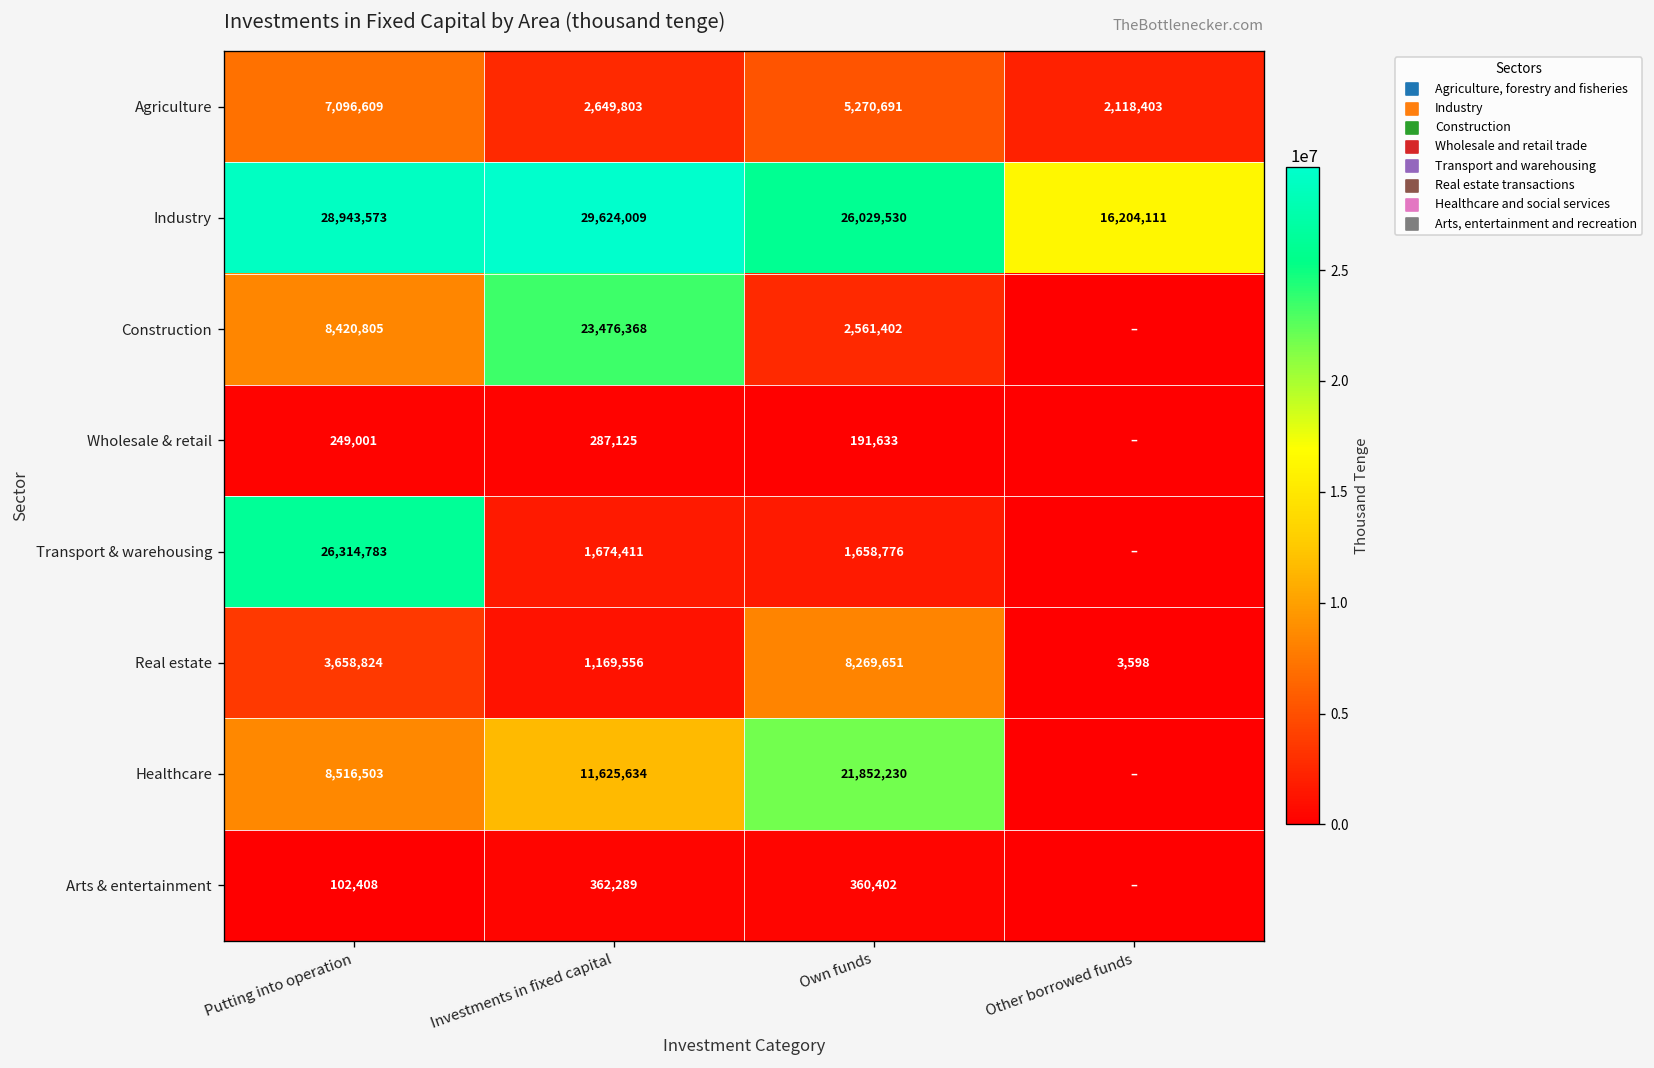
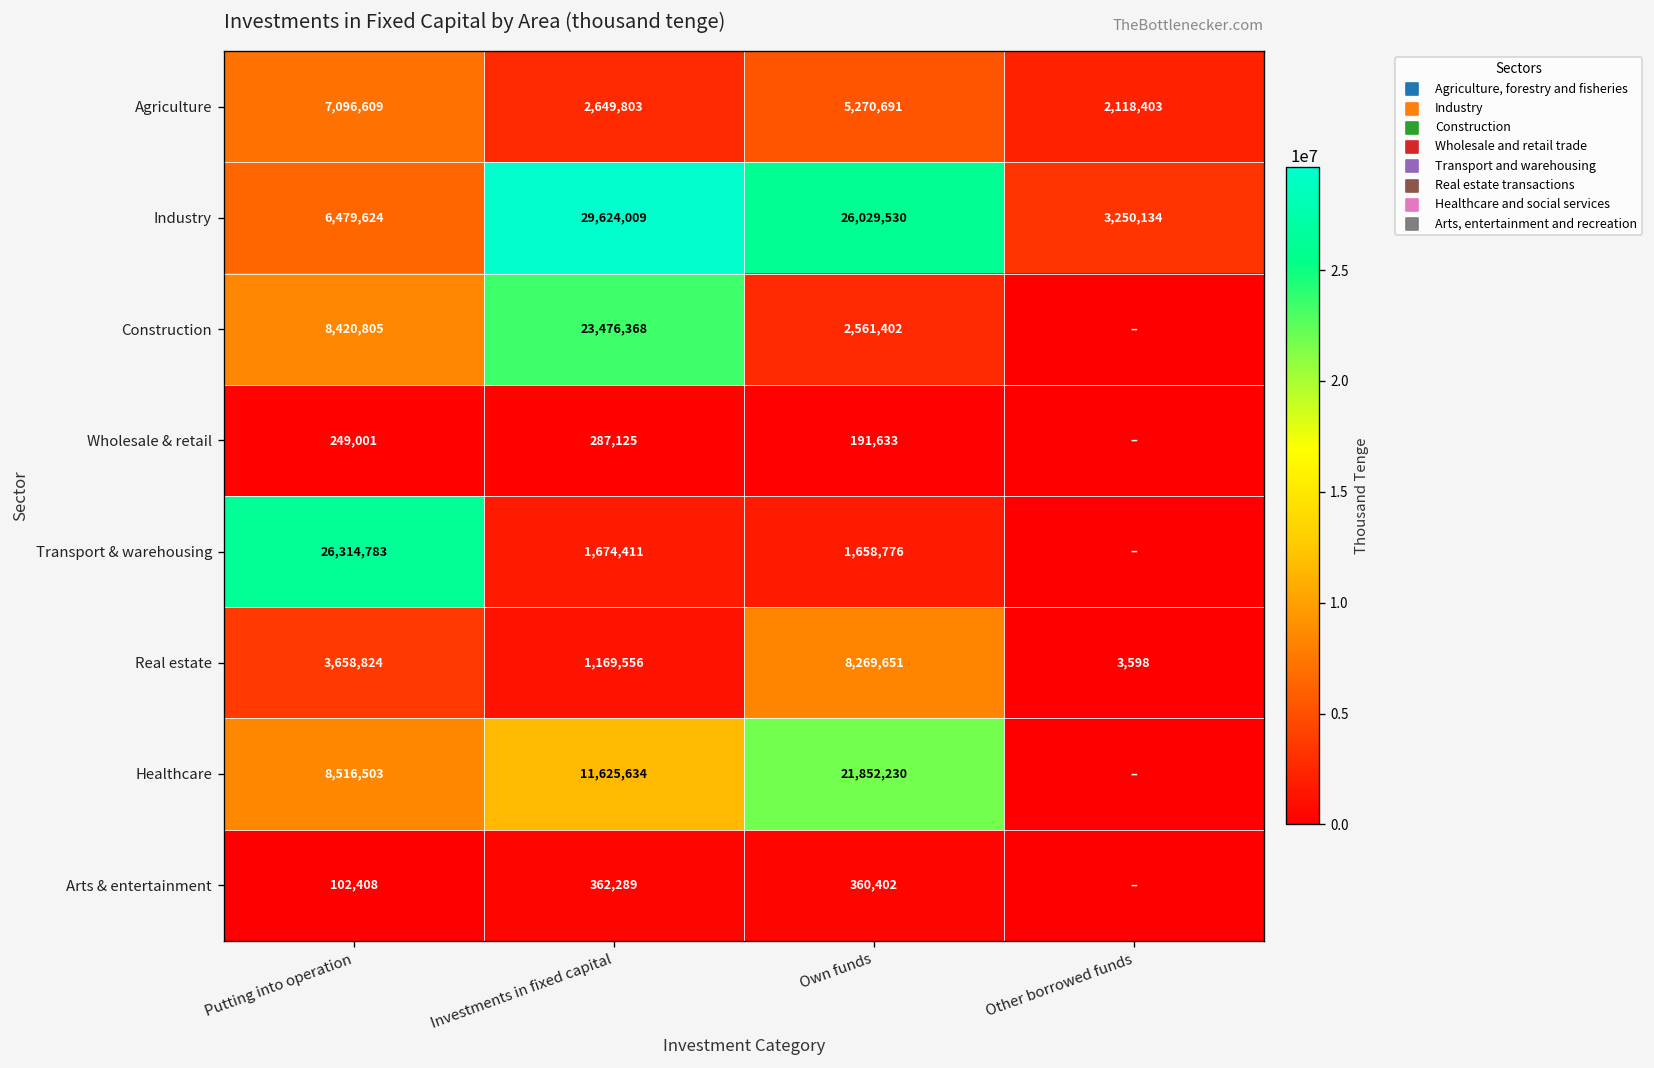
Industry, Putting into operation: 28,943,573 -> 6,479,624
Industry, Other borrowed funds: 16,204,111 -> 3,250,134
